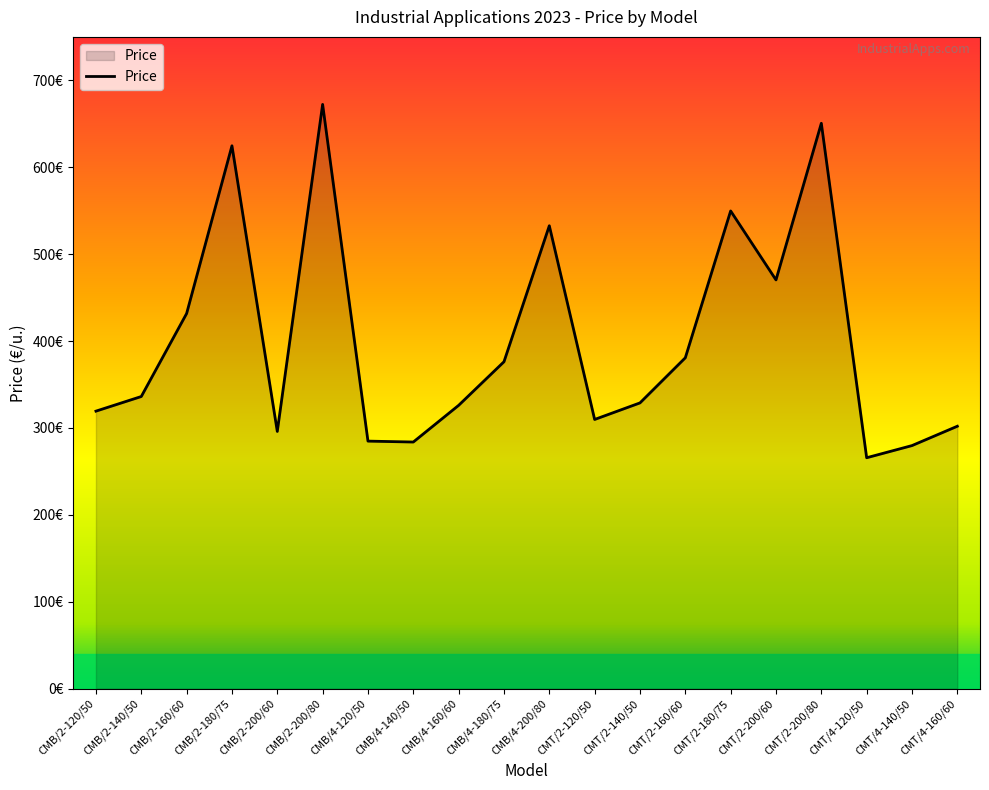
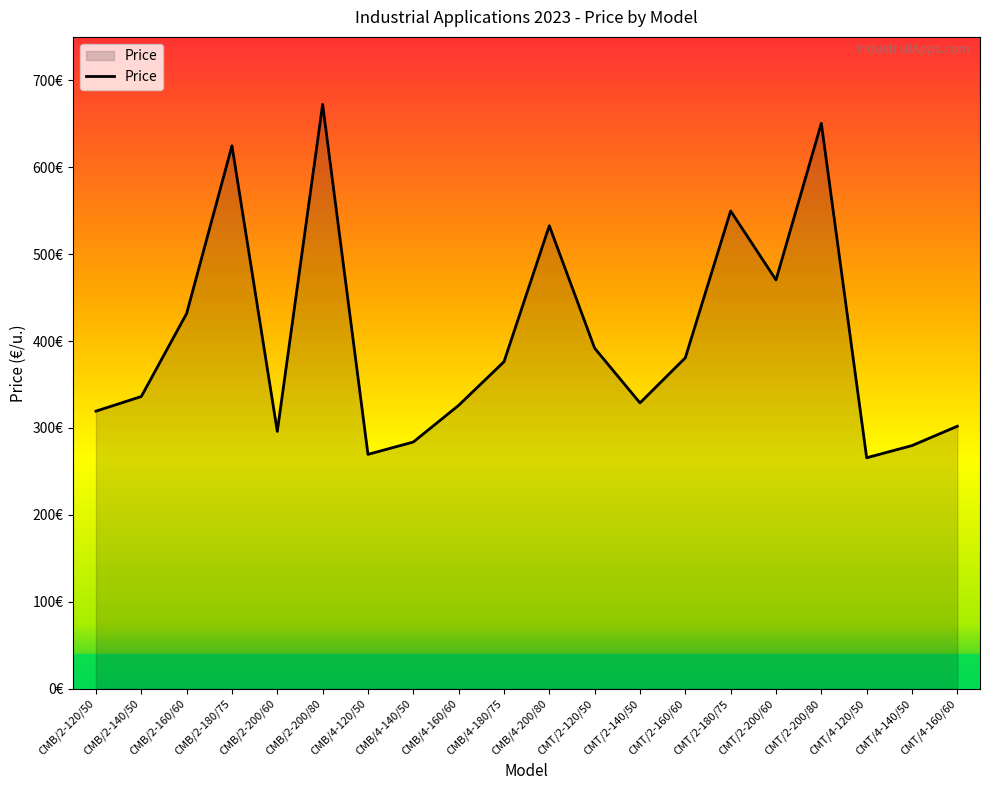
CMB/4-120/50: 280€ -> 270€
CMT/2-120/50: 310€ -> 390€
